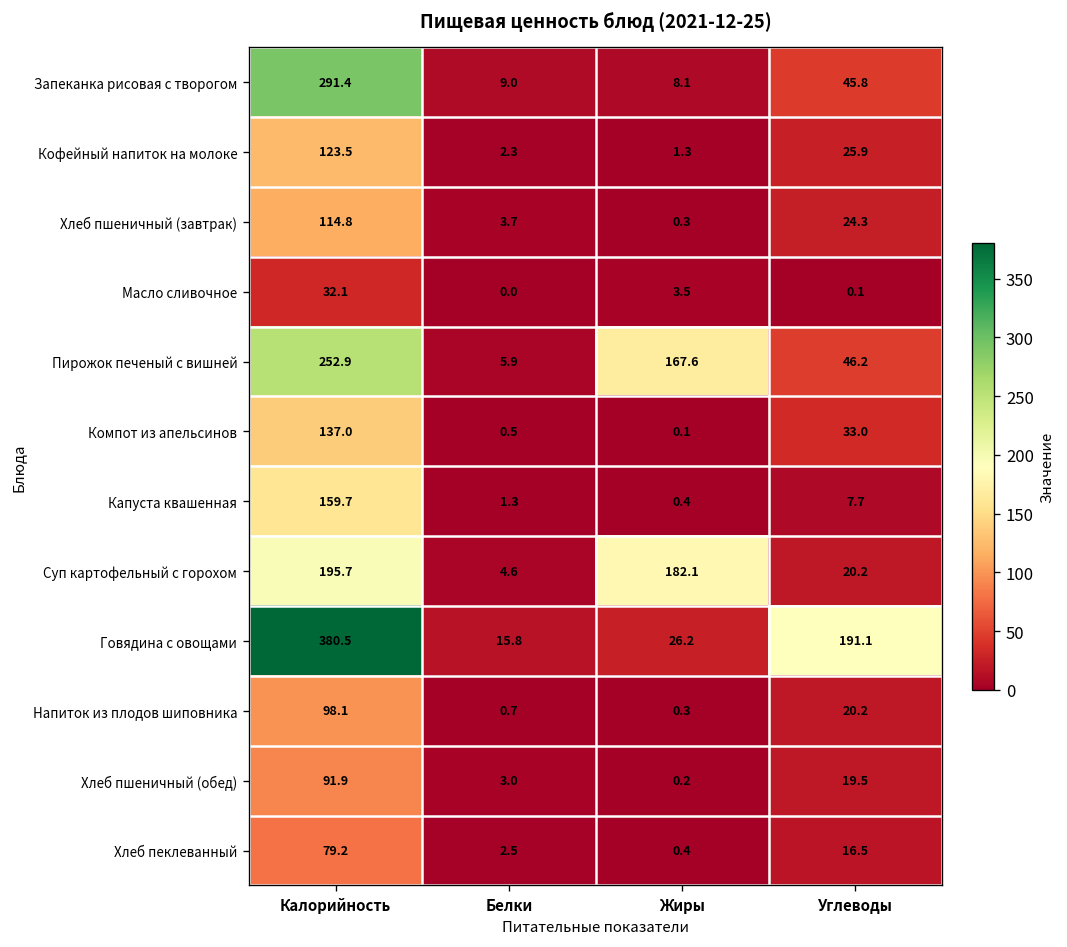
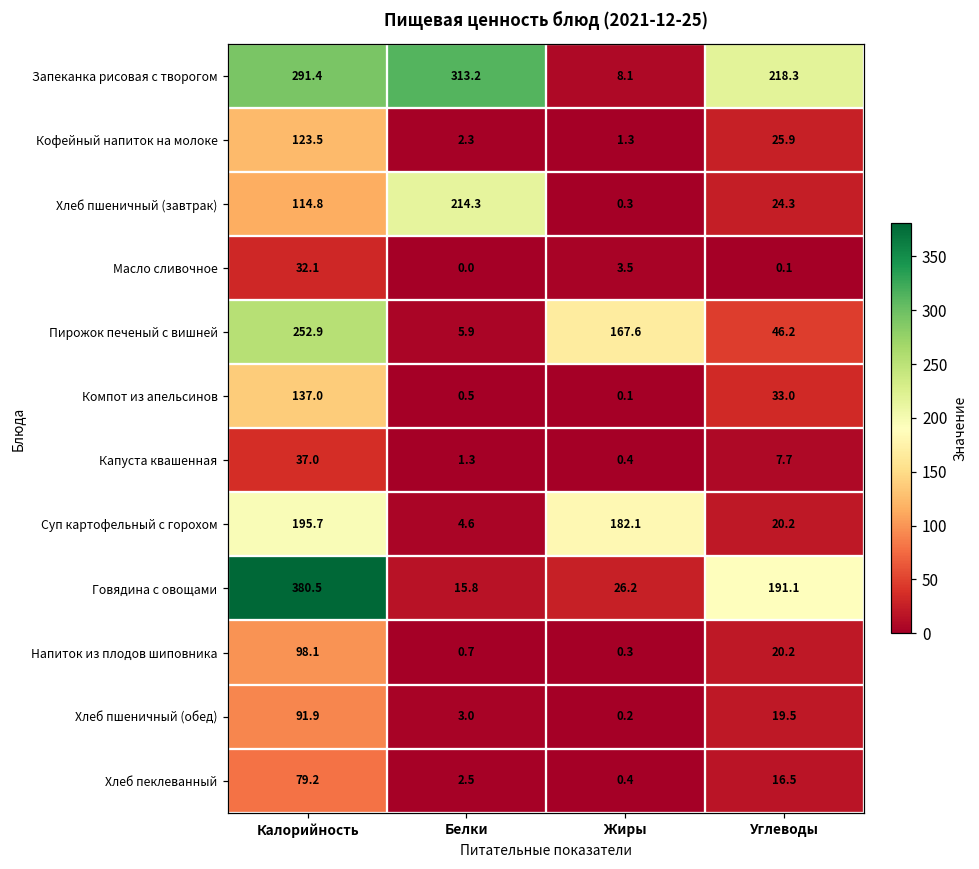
Запеканка рисовая с творогом, Белки: 9.0 -> 313.2
Запеканка рисовая с творогом, Углеводы: 45.8 -> 218.3
Хлеб пшеничный (завтрак), Белки: 3.7 -> 214.3
Капуста квашенная, Калорийность: 159.7 -> 37.0
